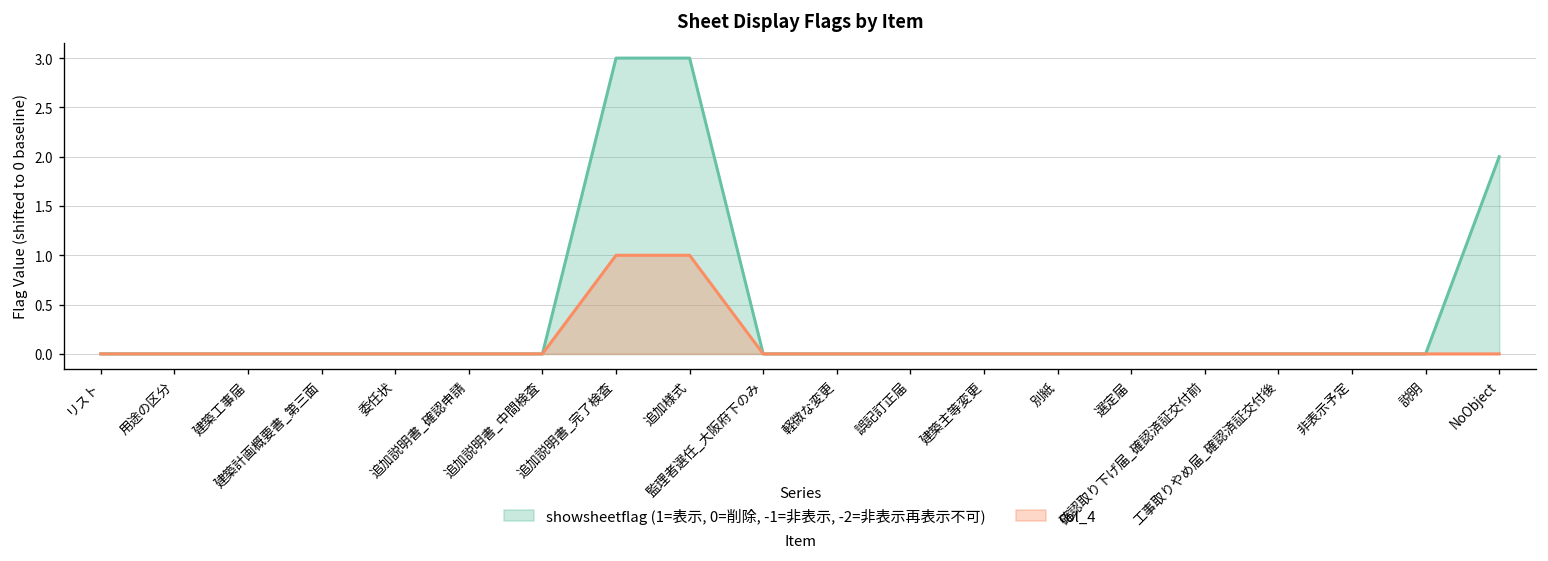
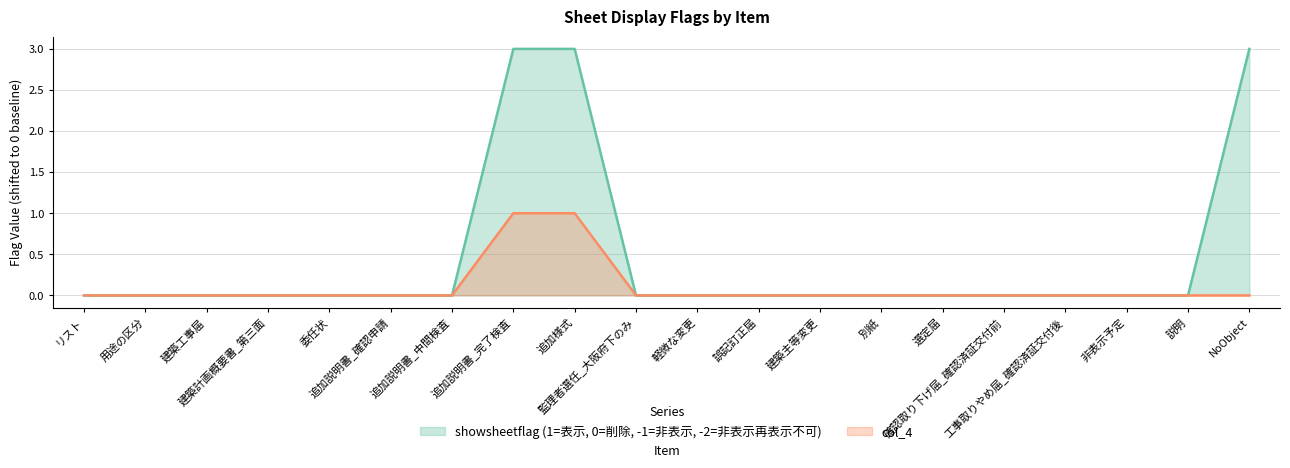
showsheetflag (1=表示, 0=削除, -1=非表示, -2=非表示再表示不可), NoObject: 2.0 -> 3.0
